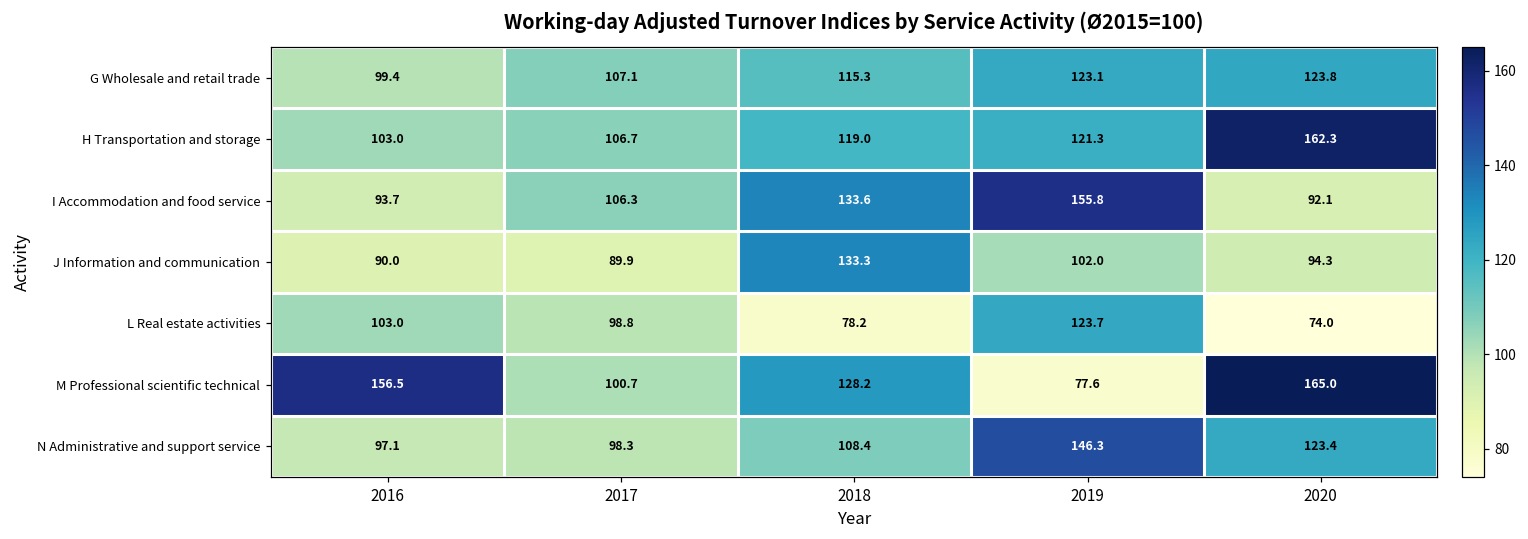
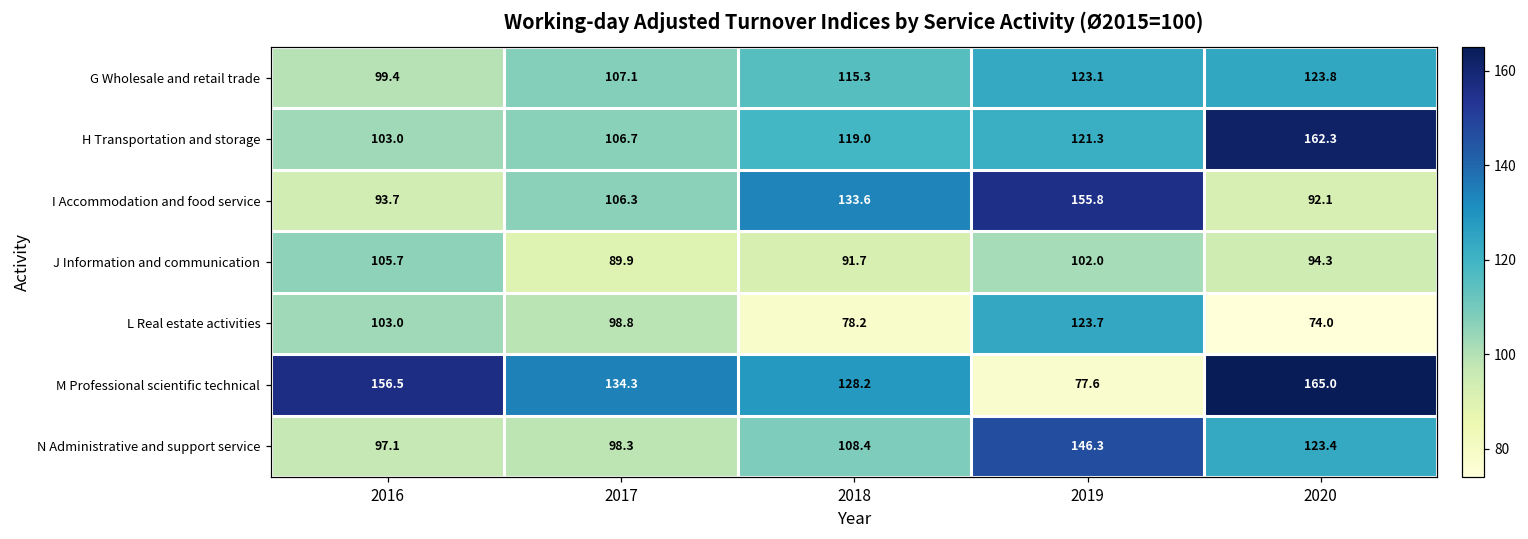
J Information and communication, 2016: 90.0 -> 105.7
J Information and communication, 2018: 133.3 -> 91.7
M Professional scientific technical, 2017: 100.7 -> 134.3
